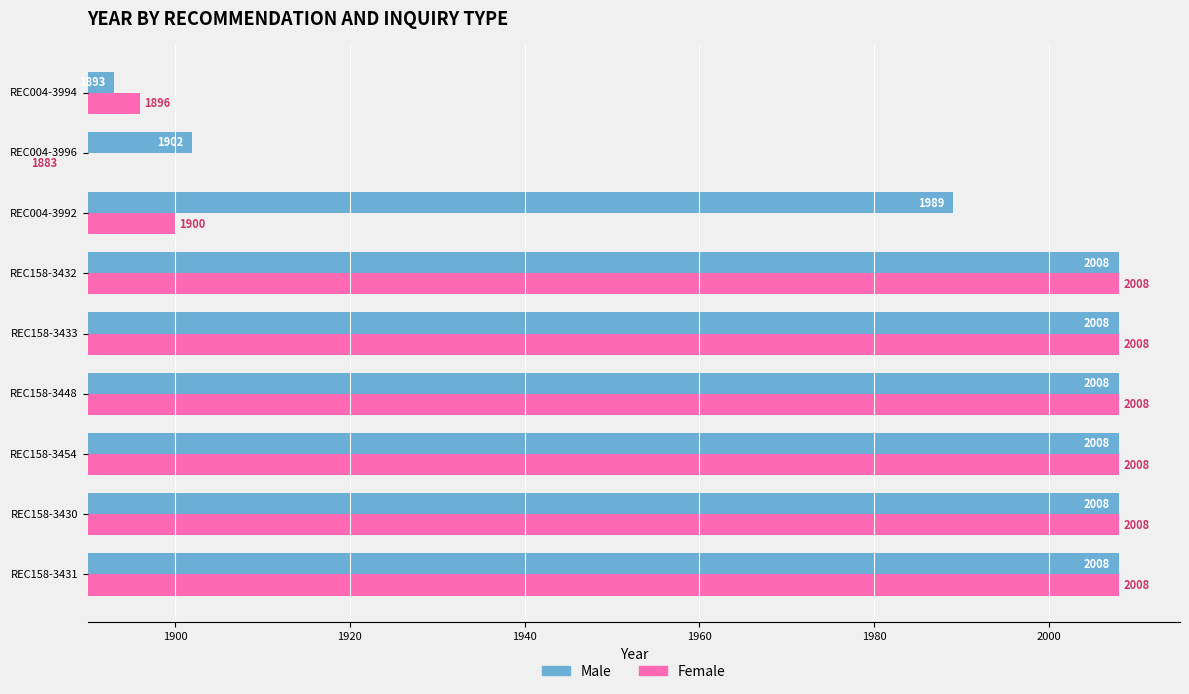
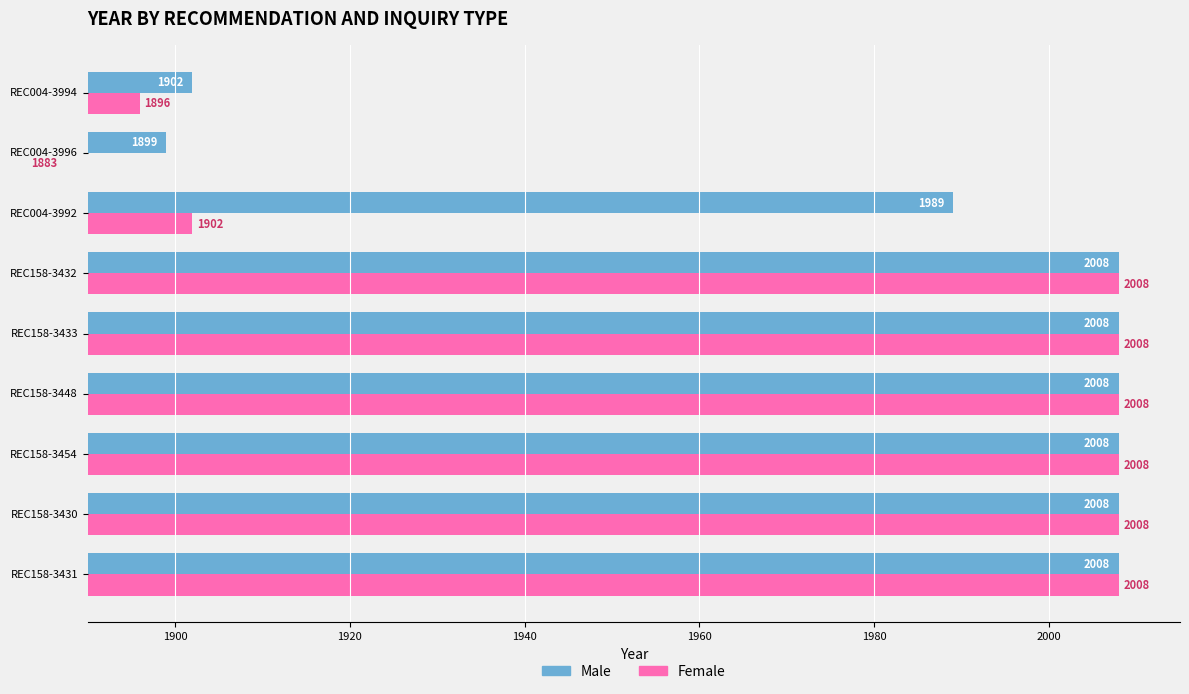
Male, REC004-3994: 1893 -> 1902
Male, REC004-3996: 1902 -> 1899
Female, REC004-3992: 1900 -> 1902
